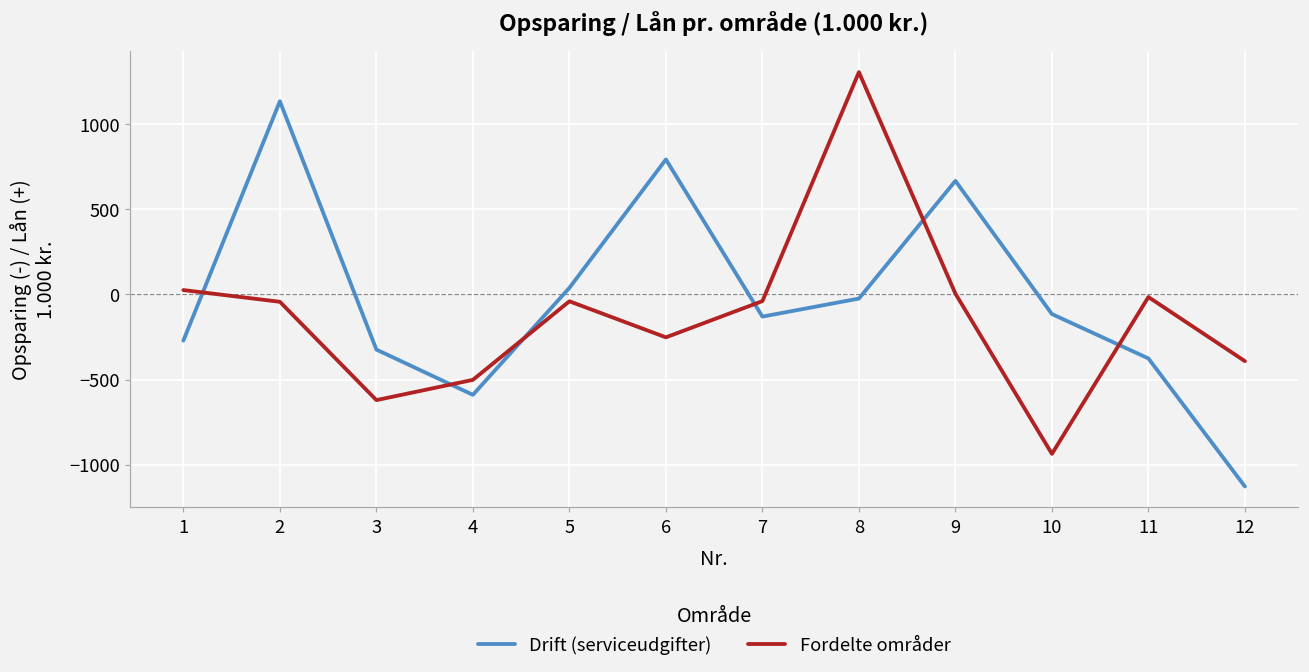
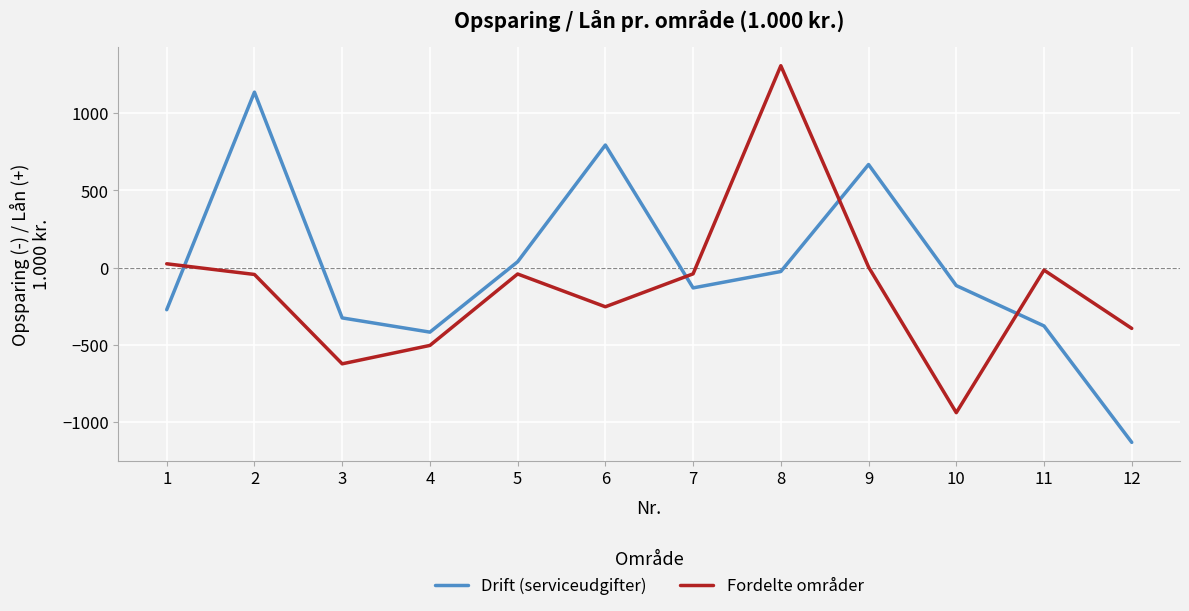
Drift (serviceudgifter), 4: -590 -> -420
